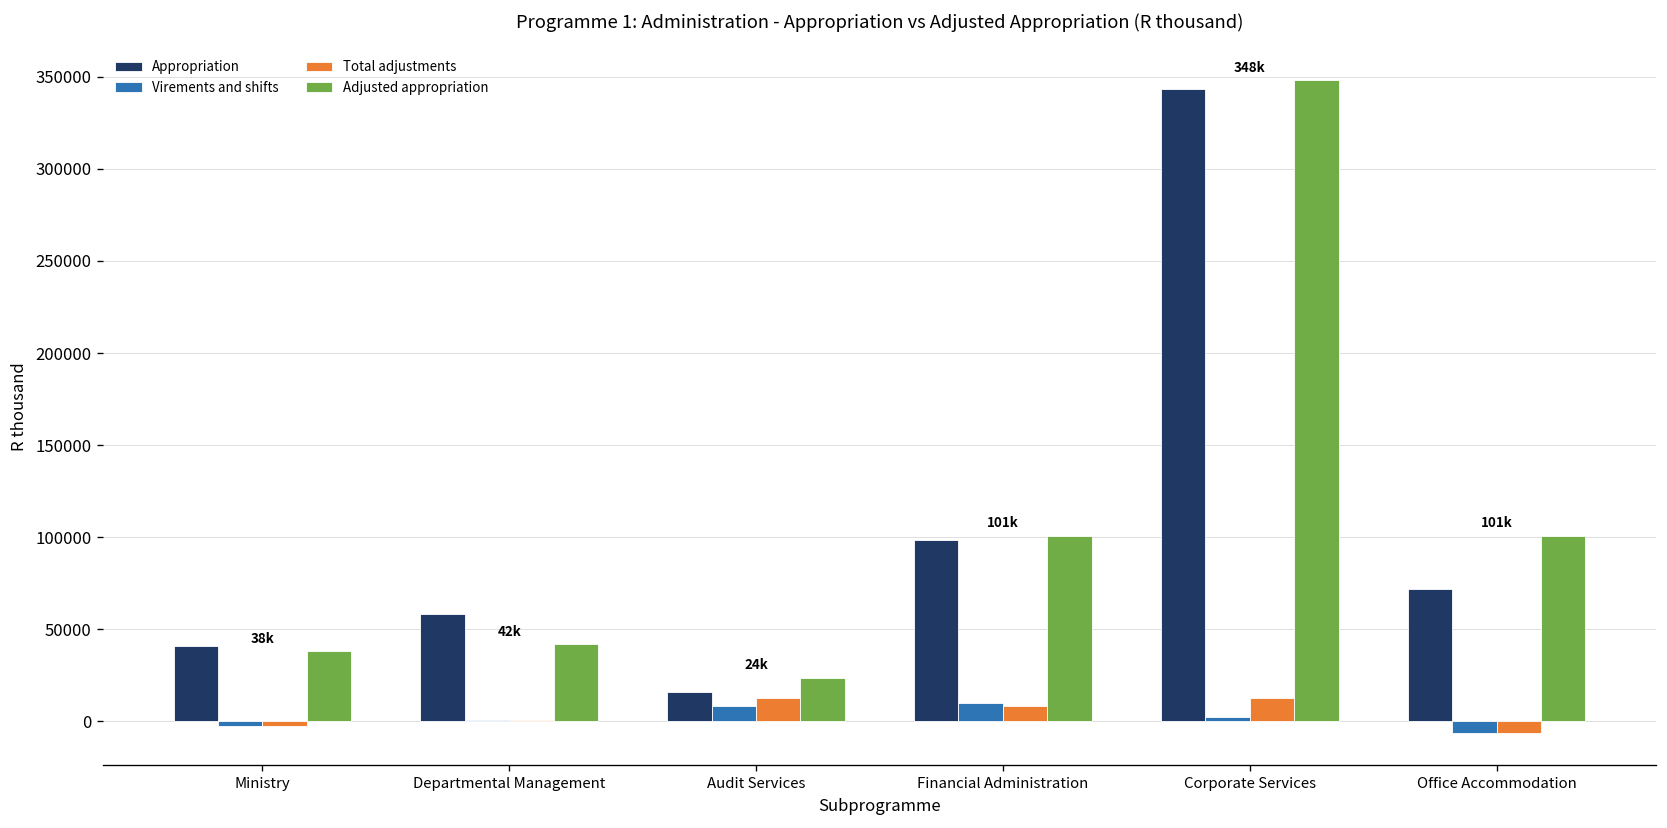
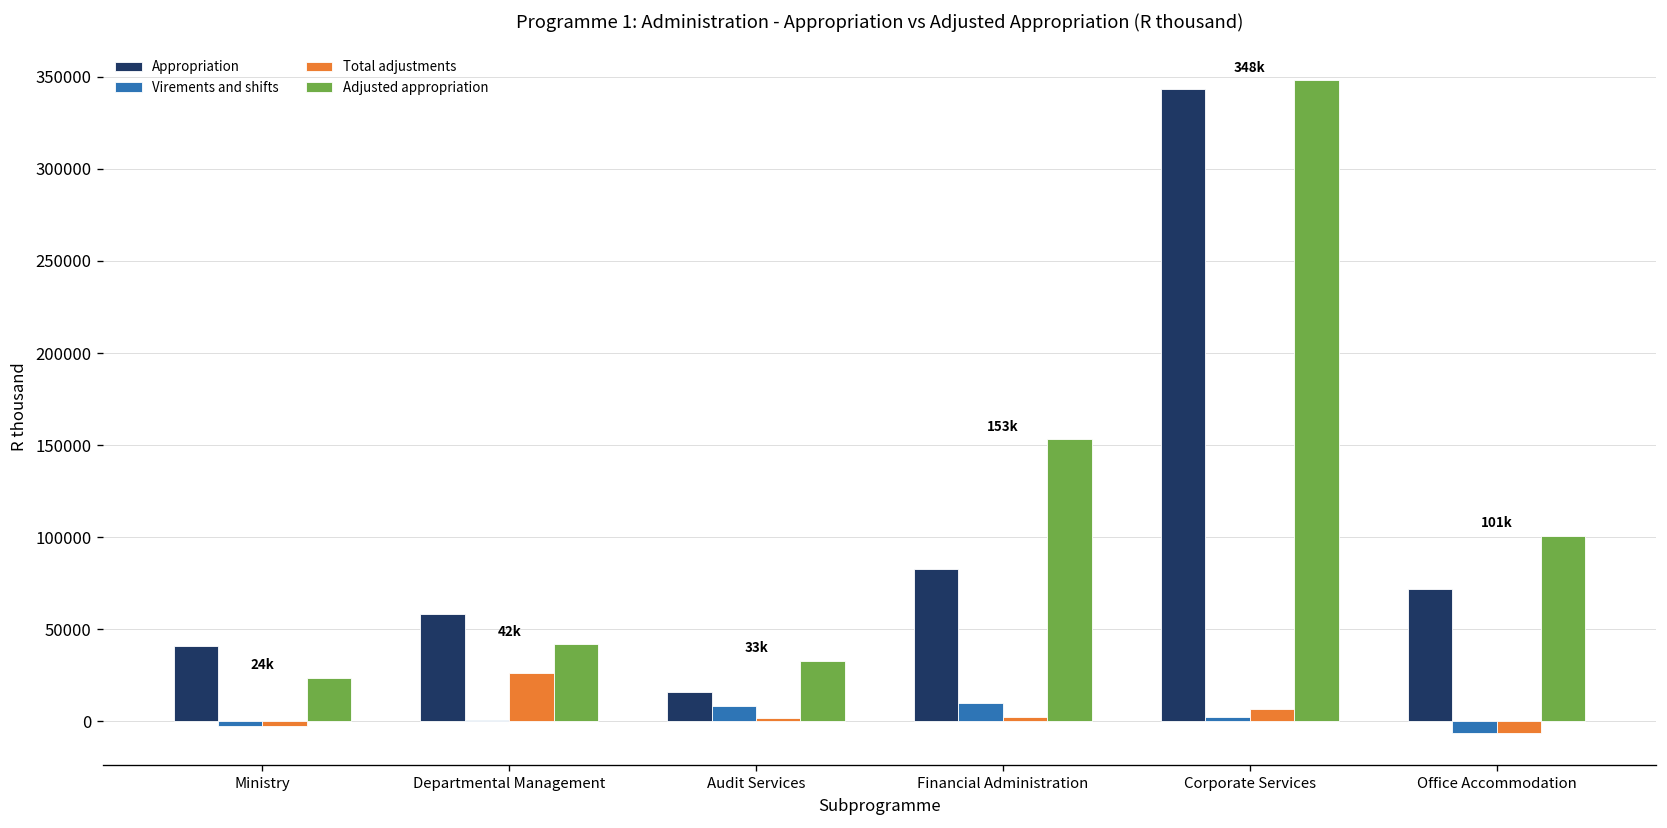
Adjusted appropriation, Ministry: 38k -> 24k
Total adjustments, Departmental Management: 1000 -> 26000
Total adjustments, Audit Services: 13000 -> 2000
Adjusted appropriation, Audit Services: 24k -> 33k
Appropriation, Financial Administration: 98000 -> 83000
Total adjustments, Financial Administration: 8000 -> 3000
Adjusted appropriation, Financial Administration: 101k -> 153k
Total adjustments, Corporate Services: 12000 -> 7000
